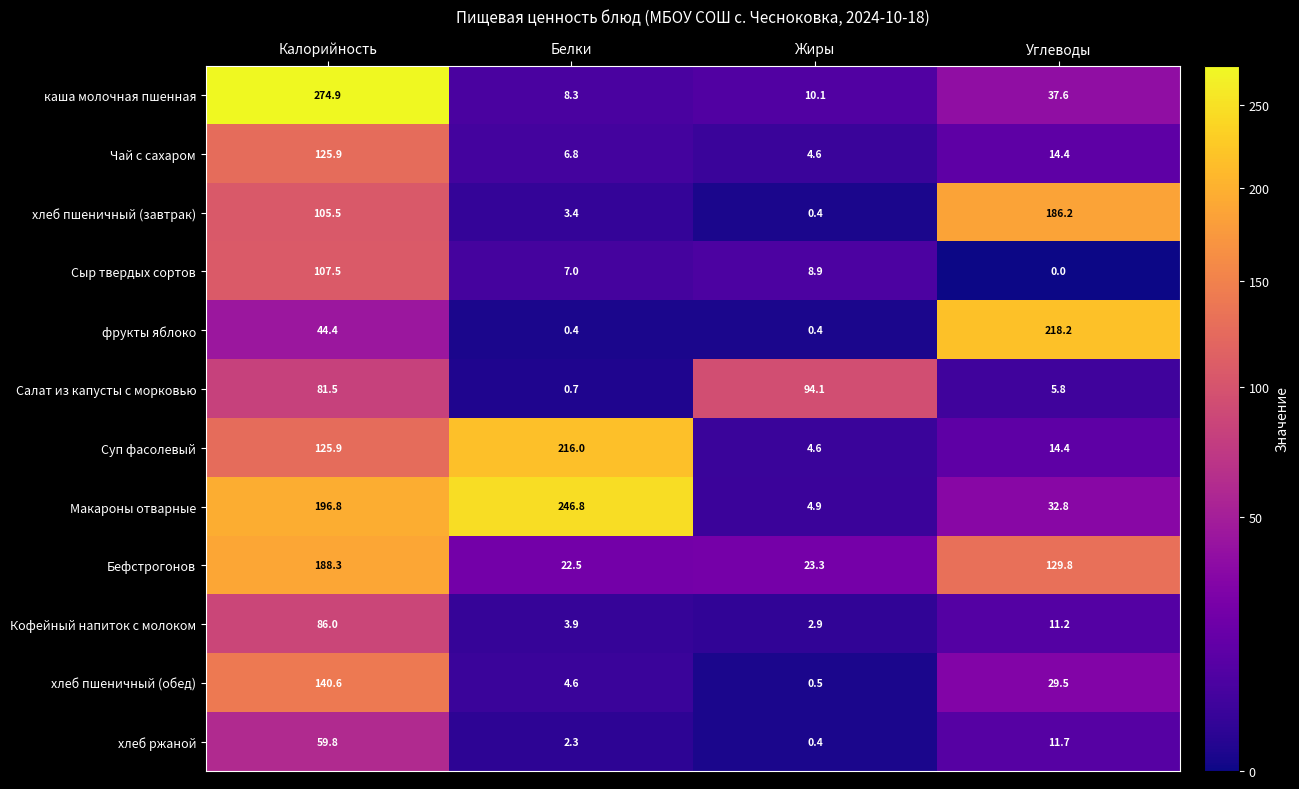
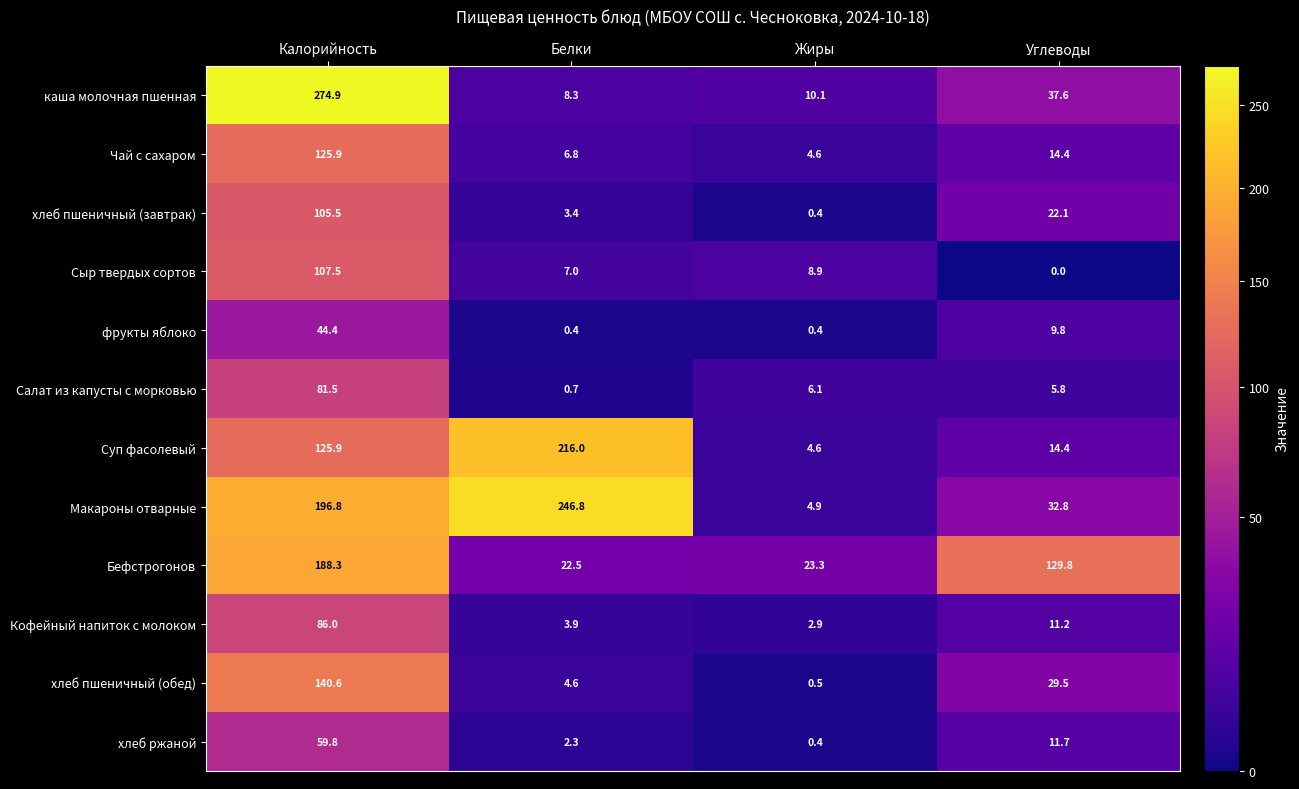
хлеб пшеничный (завтрак), Углеводы: 186.2 -> 22.1
фрукты яблоко, Углеводы: 218.2 -> 9.8
Салат из капусты с морковью, Жиры: 94.1 -> 6.1
